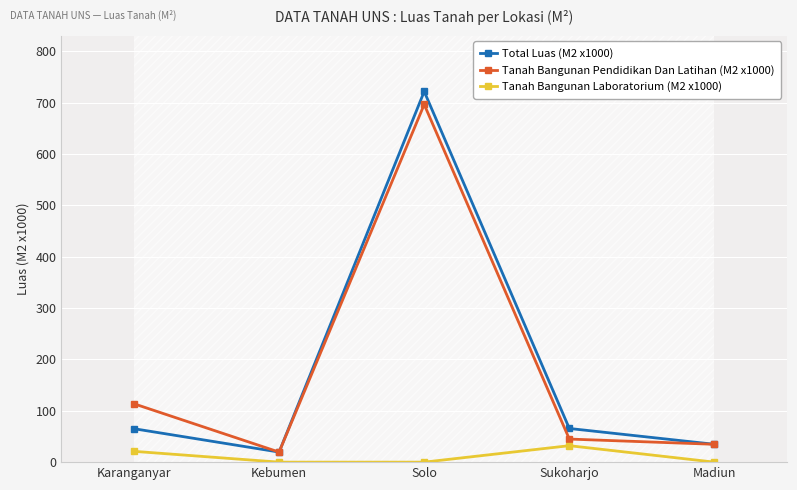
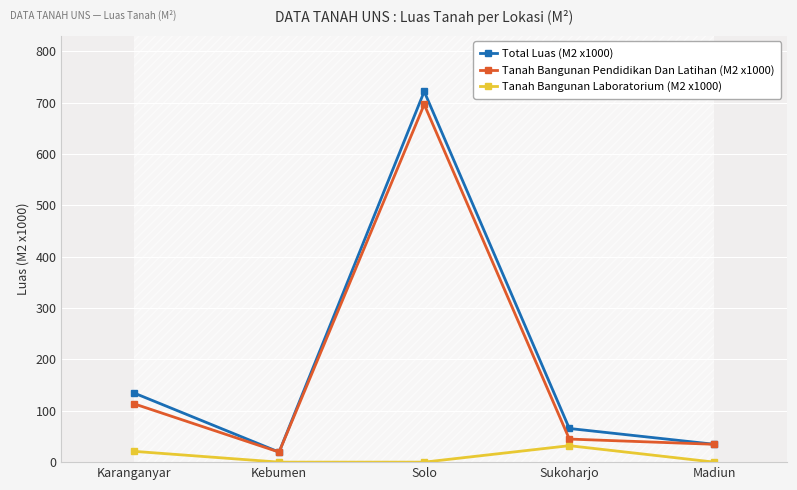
Total Luas (M2 x1000), Karanganyar: 70 -> 130
